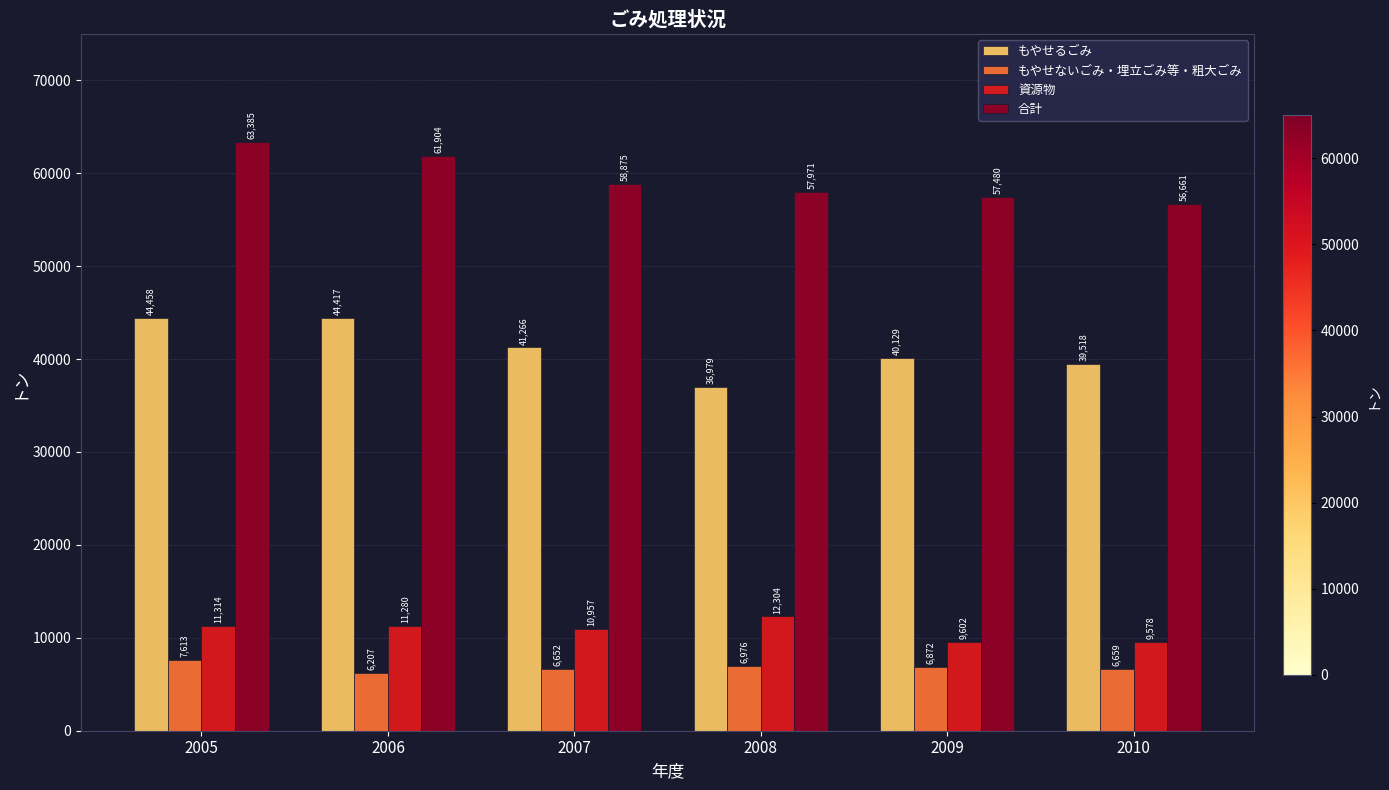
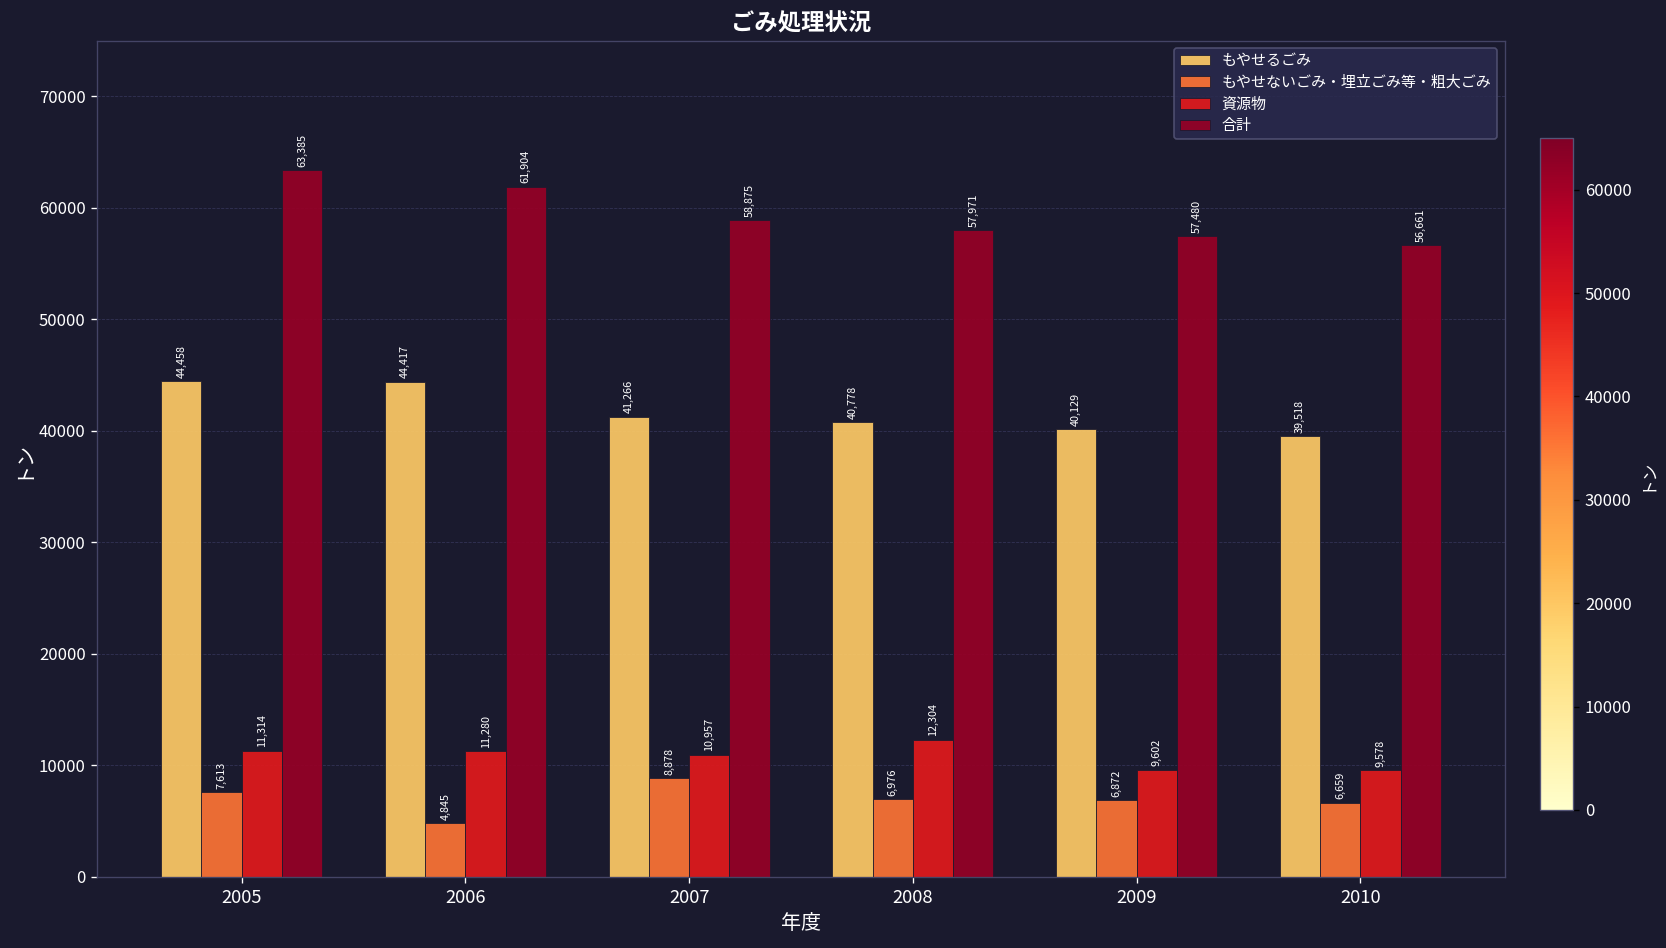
もやせないごみ・埋立ごみ等・粗大ごみ, 2006: 6,207 -> 4,845
もやせないごみ・埋立ごみ等・粗大ごみ, 2007: 6,652 -> 8,878
もやせるごみ, 2008: 36,979 -> 40,778
